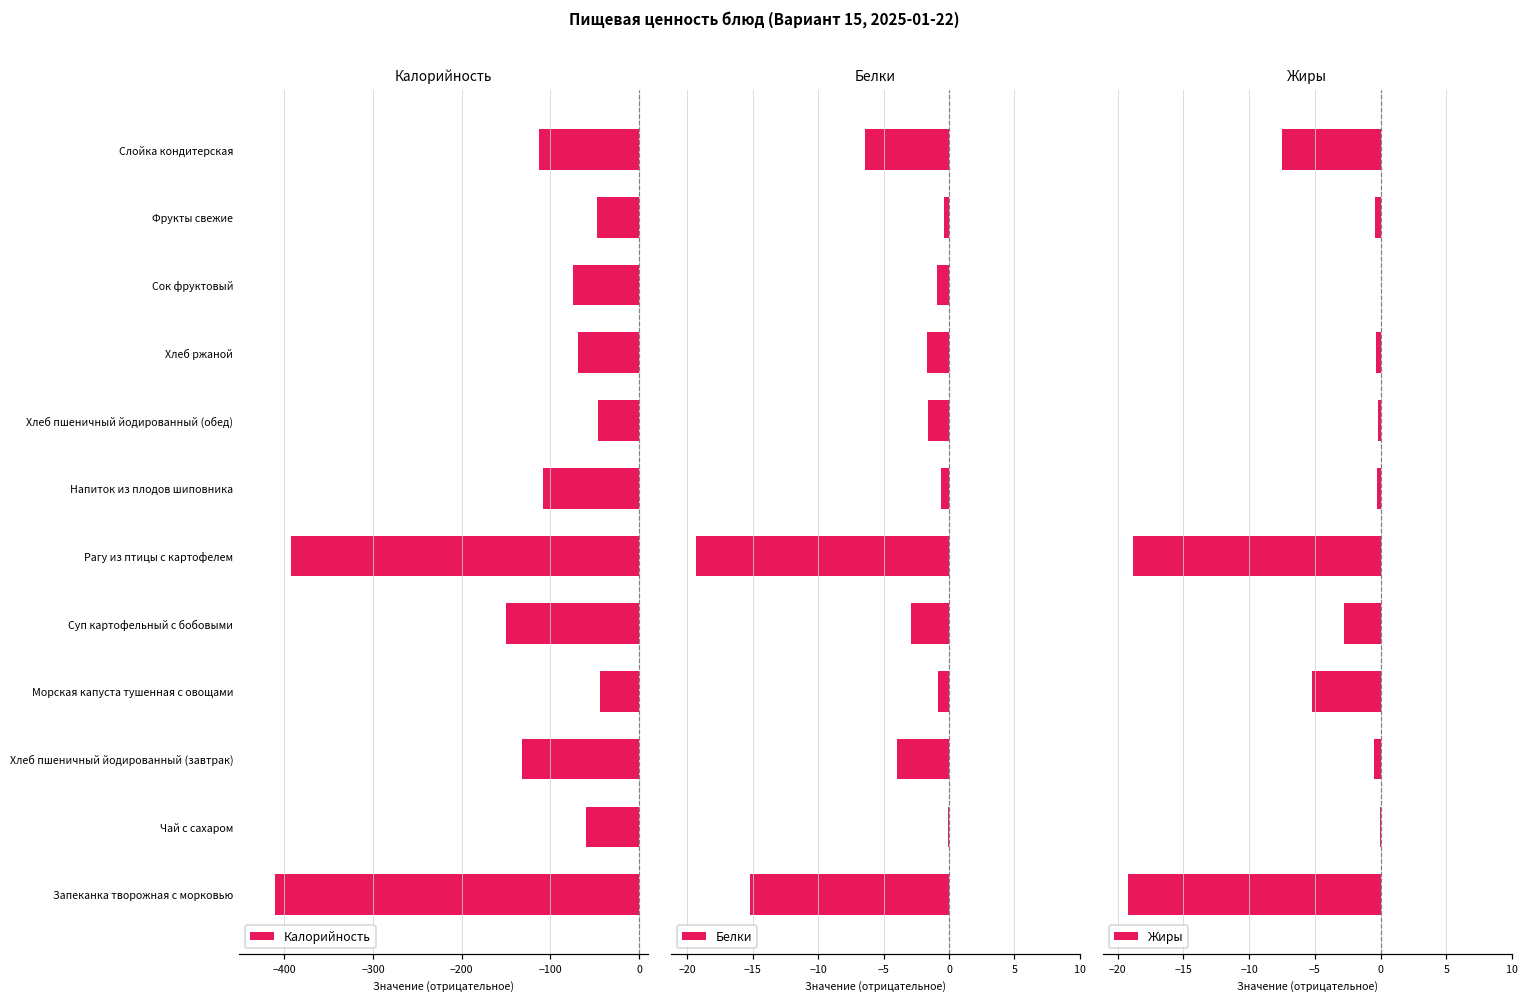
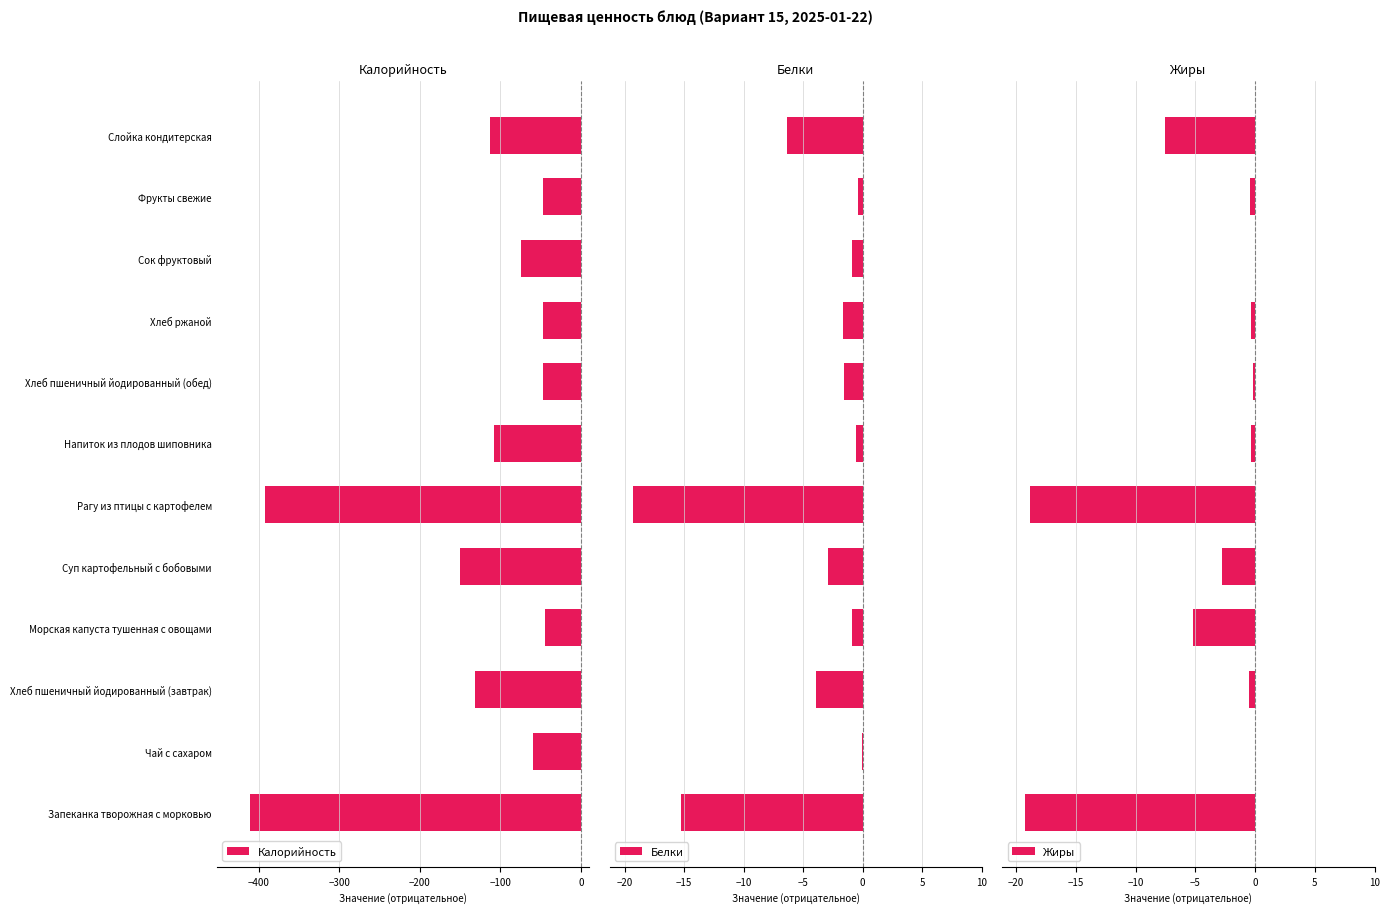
Калорийность, Хлеб ржаной: -70 -> -50
